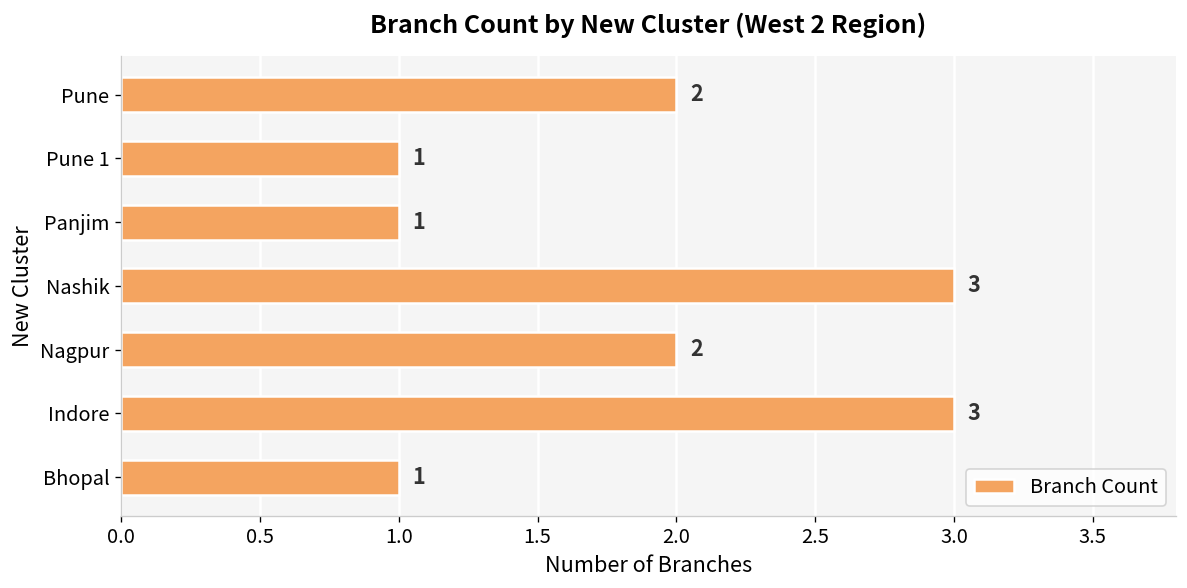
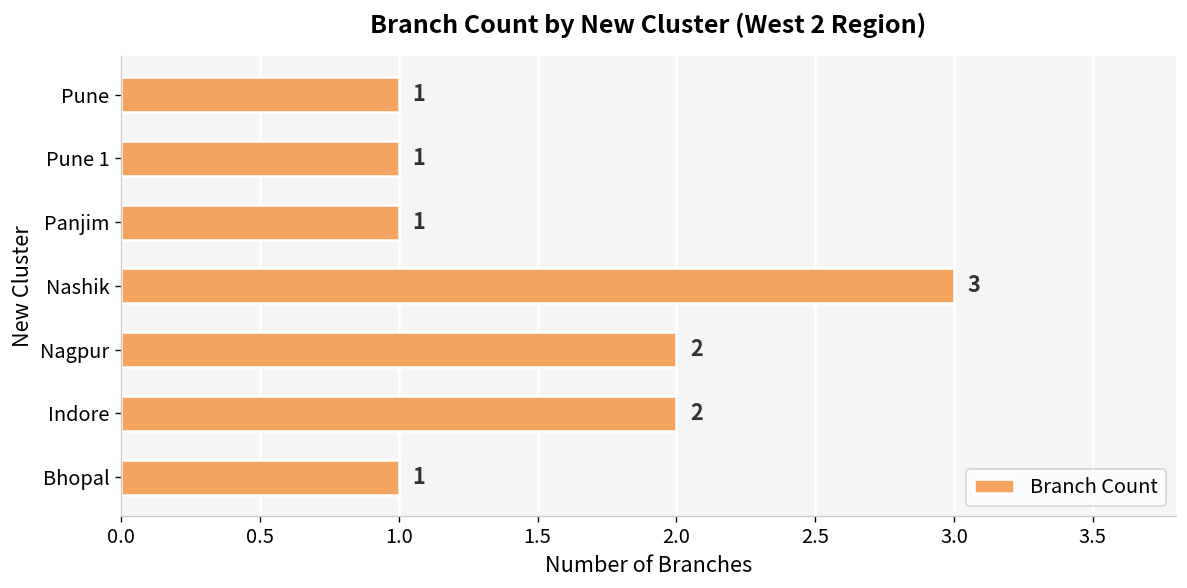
Pune: 2 -> 1
Indore: 3 -> 2
